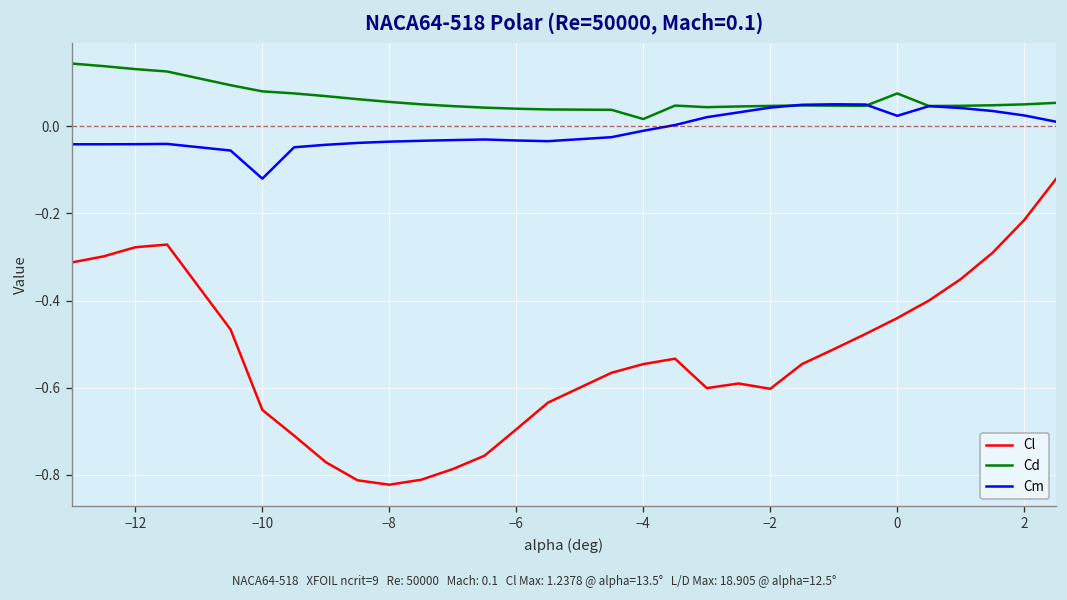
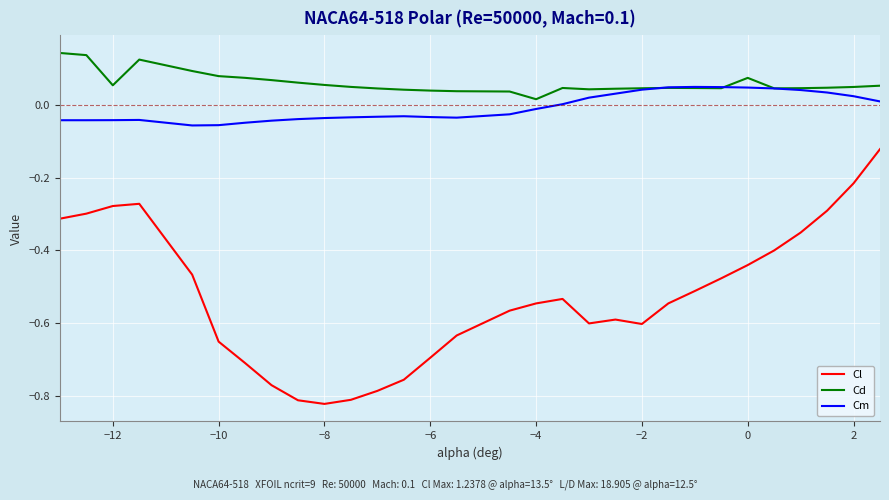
Cd, −12: 0.13 -> 0.06
Cm, −10: -0.12 -> -0.05
Cm, 0: 0.02 -> 0.05
